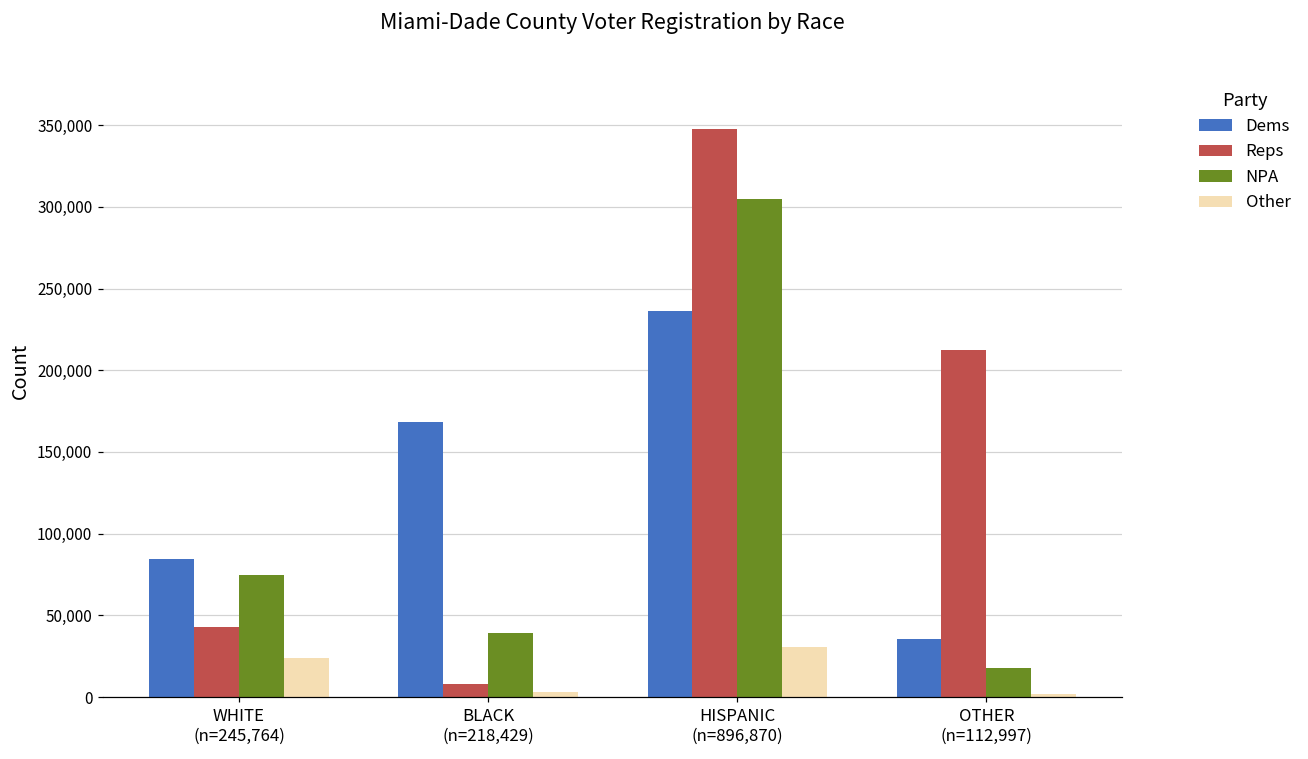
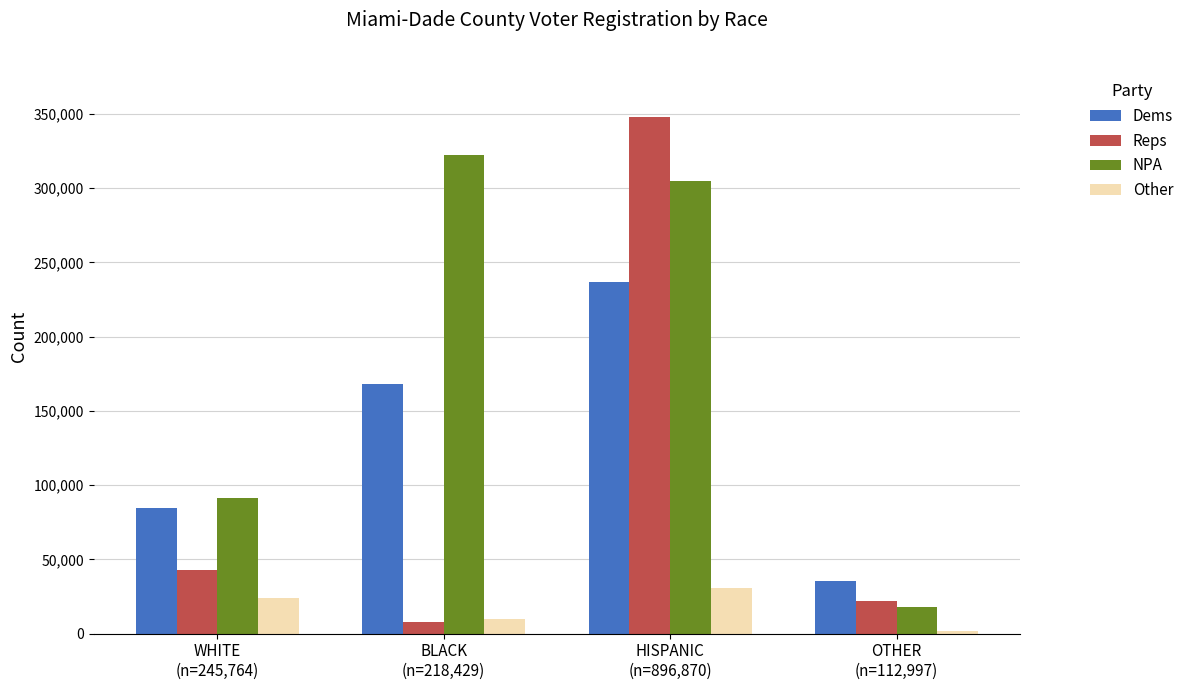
NPA, WHITE (n=245,764): 75,000 -> 91,000
NPA, BLACK (n=218,429): 39,000 -> 322,000
Other, BLACK (n=218,429): 3,000 -> 10,000
Reps, OTHER (n=112,997): 212,000 -> 22,000
